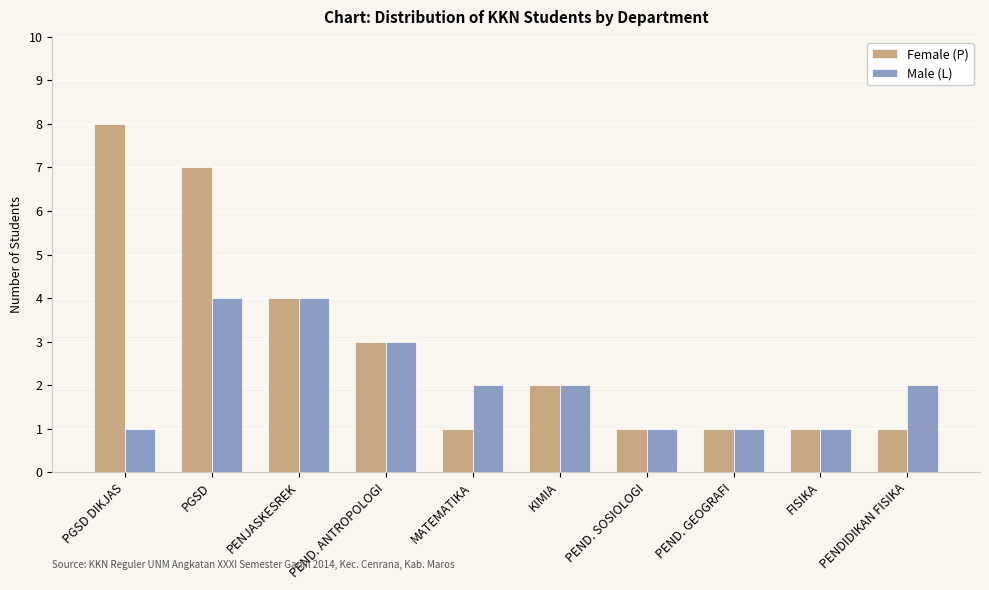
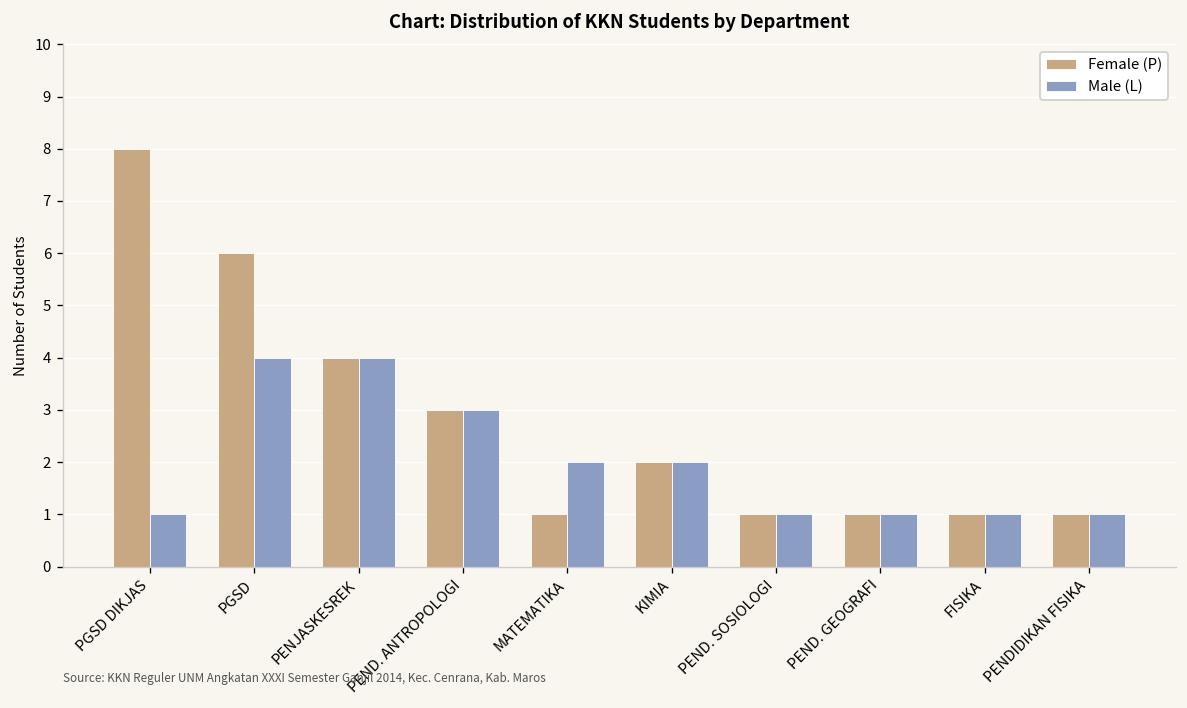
Female (P), PGSD: 7 -> 6
Male (L), PENDIDIKAN FISIKA: 2 -> 1
